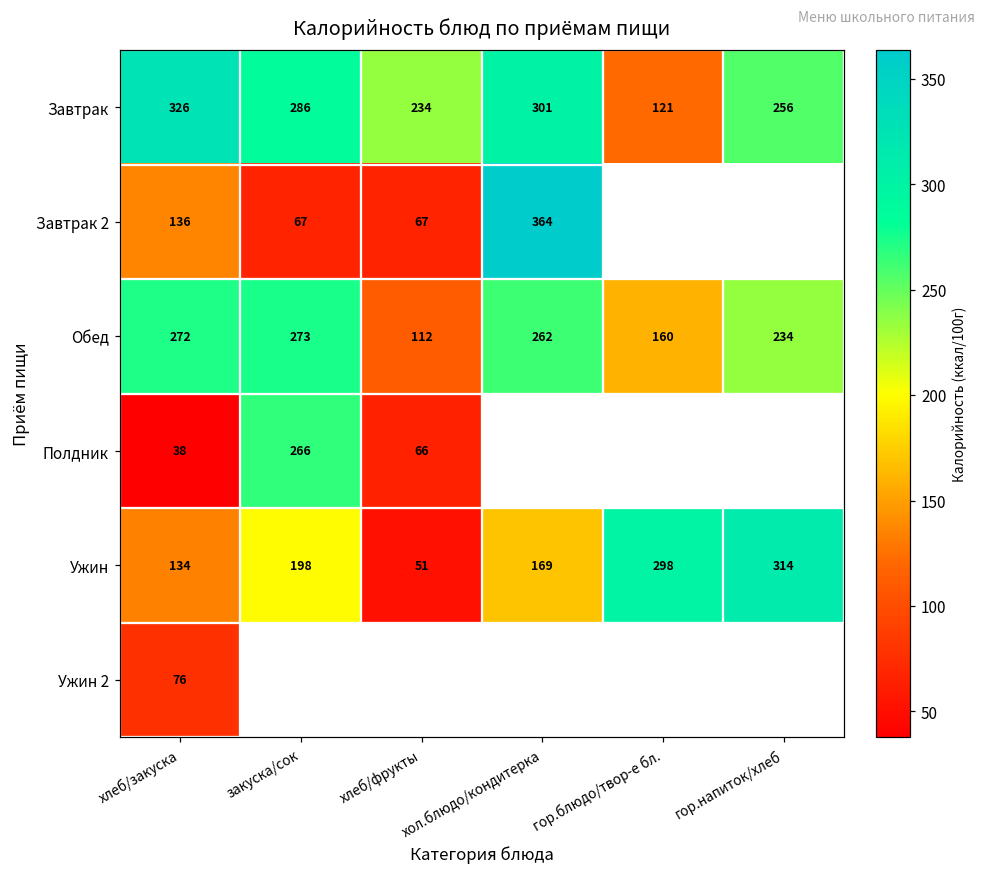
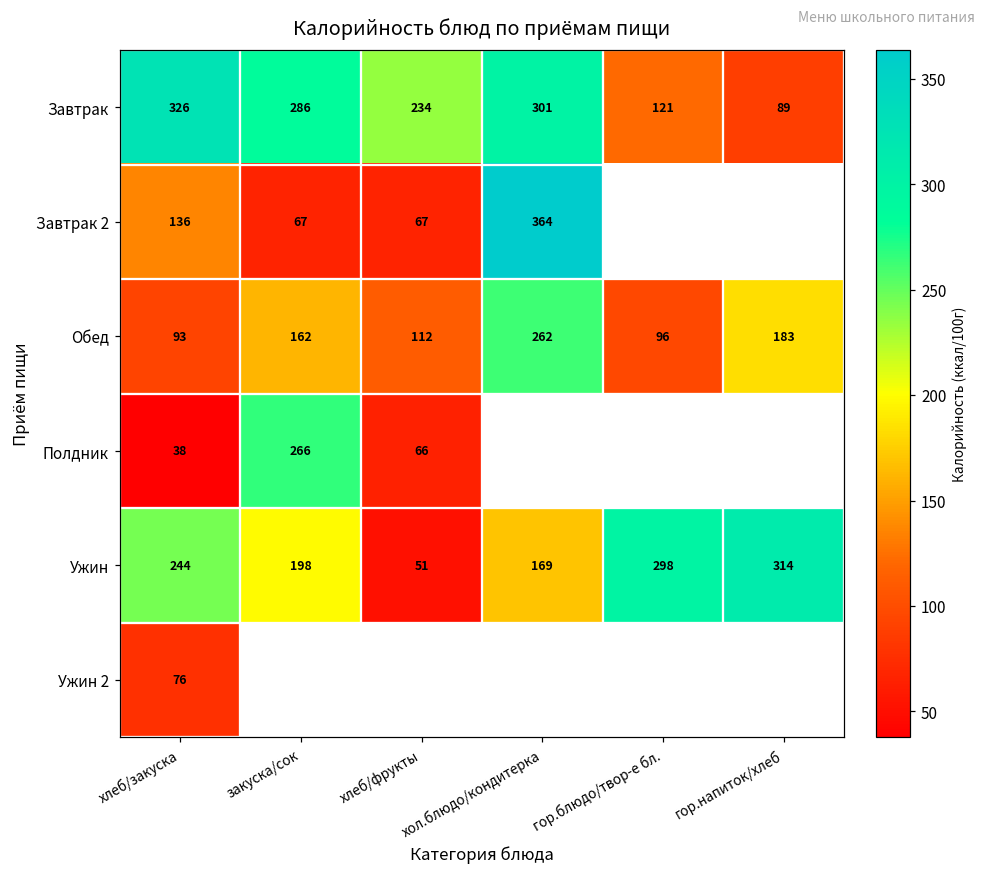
Завтрак, гор.напиток/хлеб: 256 -> 89
Обед, хлеб/закуска: 272 -> 93
Обед, закуска/сок: 273 -> 162
Обед, гор.блюдо/твор-е бл.: 160 -> 96
Обед, гор.напиток/хлеб: 234 -> 183
Ужин, хлеб/закуска: 134 -> 244
